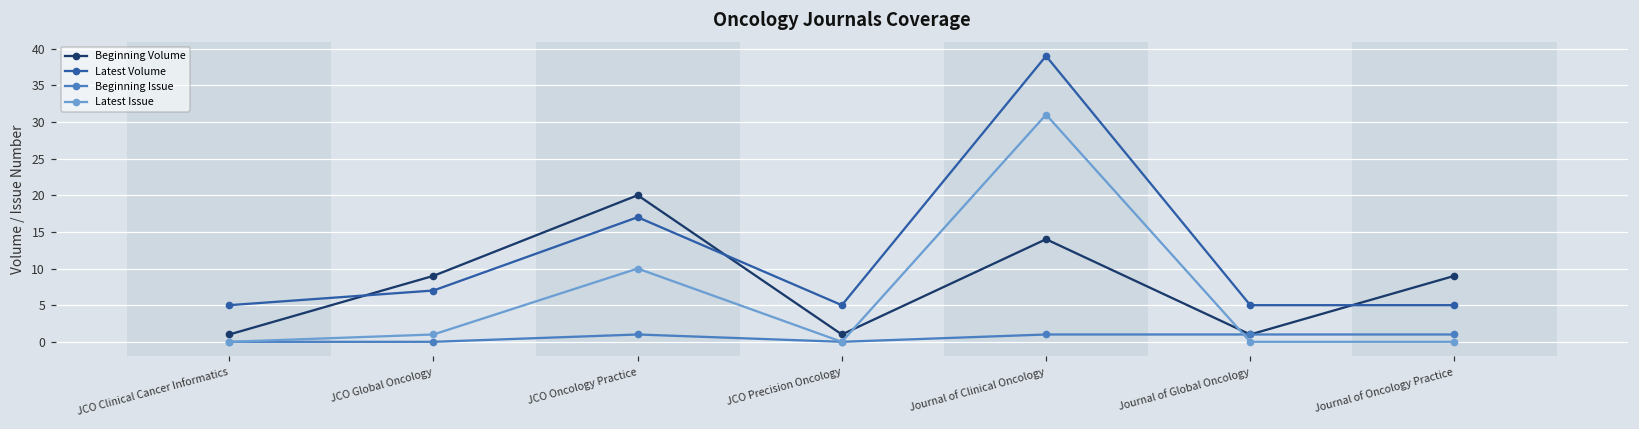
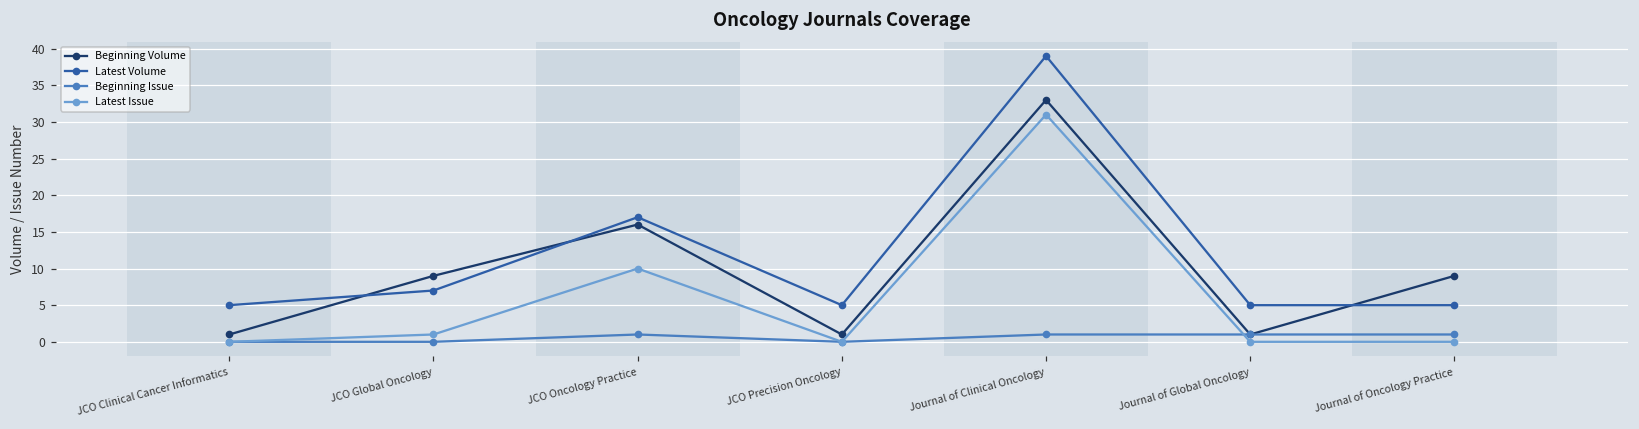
Beginning Volume, JCO Oncology Practice: 20 -> 16
Beginning Volume, Journal of Clinical Oncology: 14 -> 33
